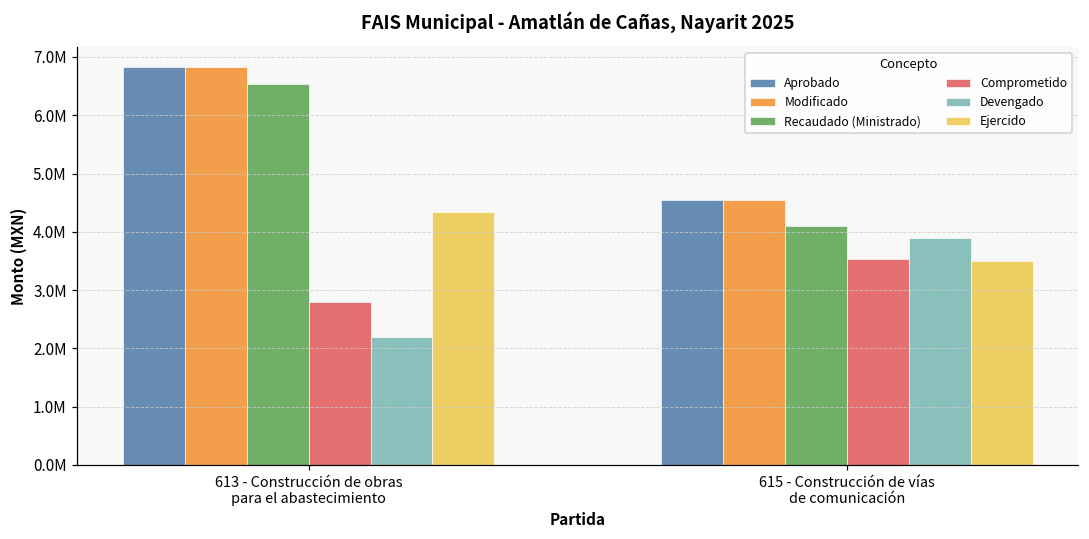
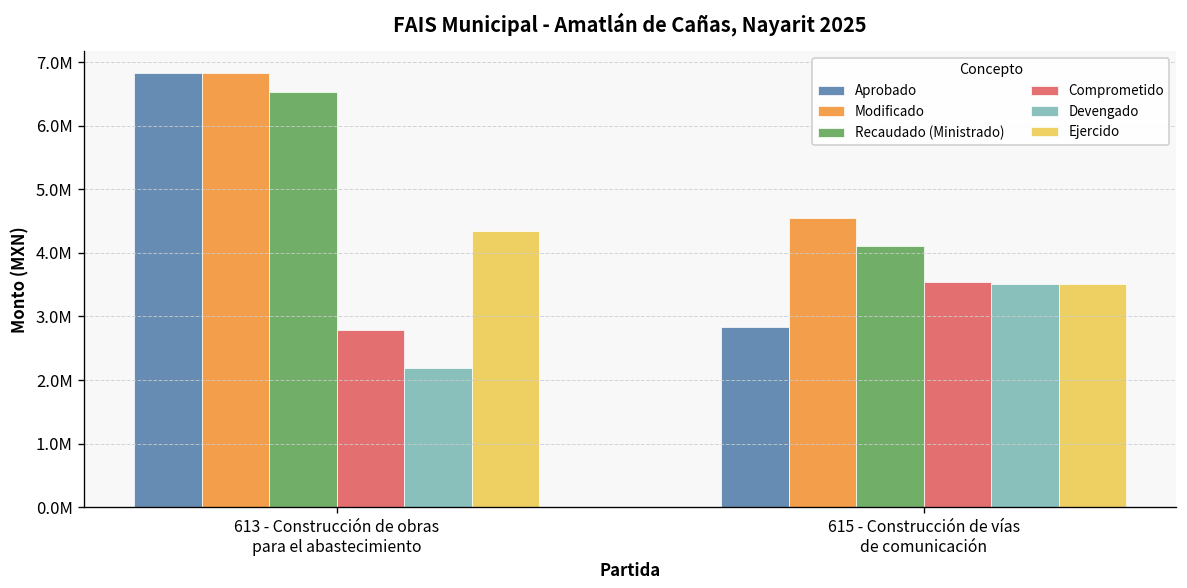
Aprobado, 615 - Construcción de vías de comunicación: 4600000 -> 2800000
Devengado, 615 - Construcción de vías de comunicación: 3900000 -> 3500000
